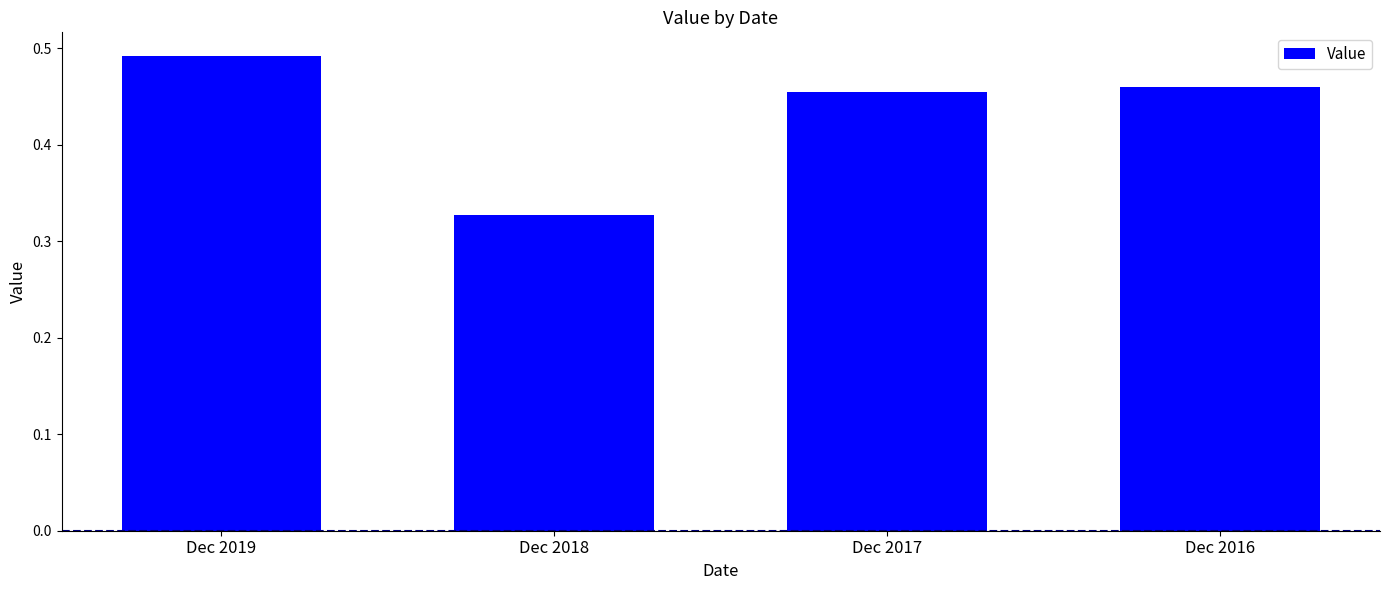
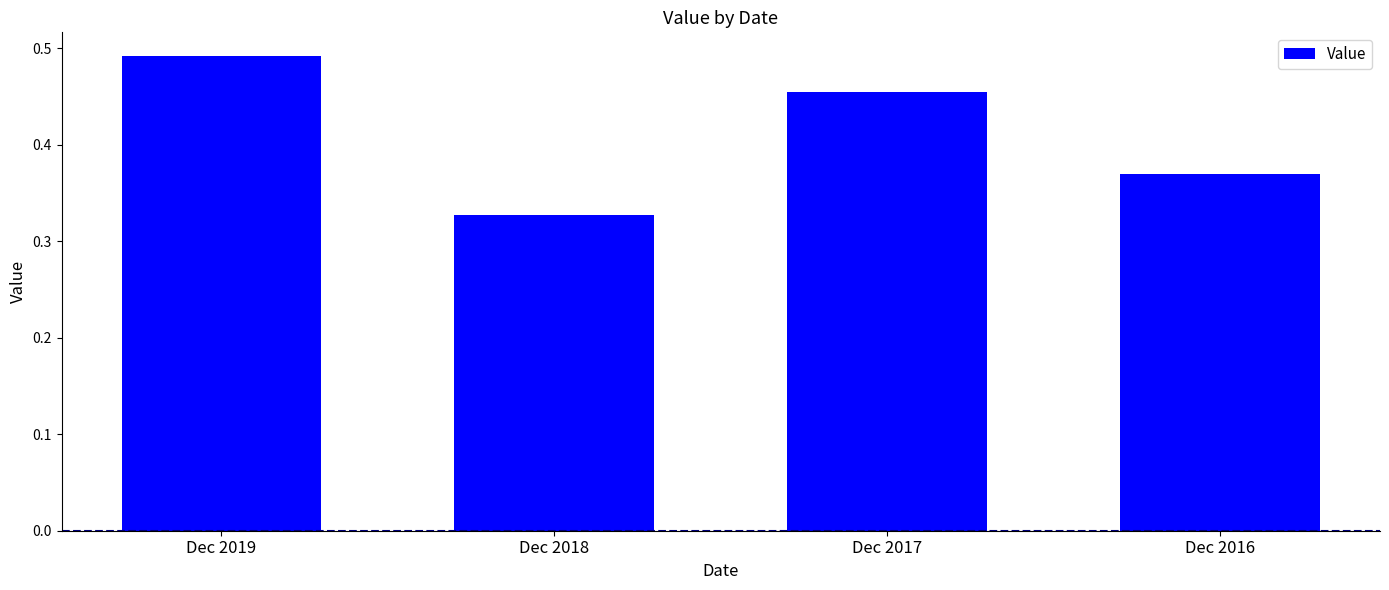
Dec 2016: 0.46 -> 0.37
